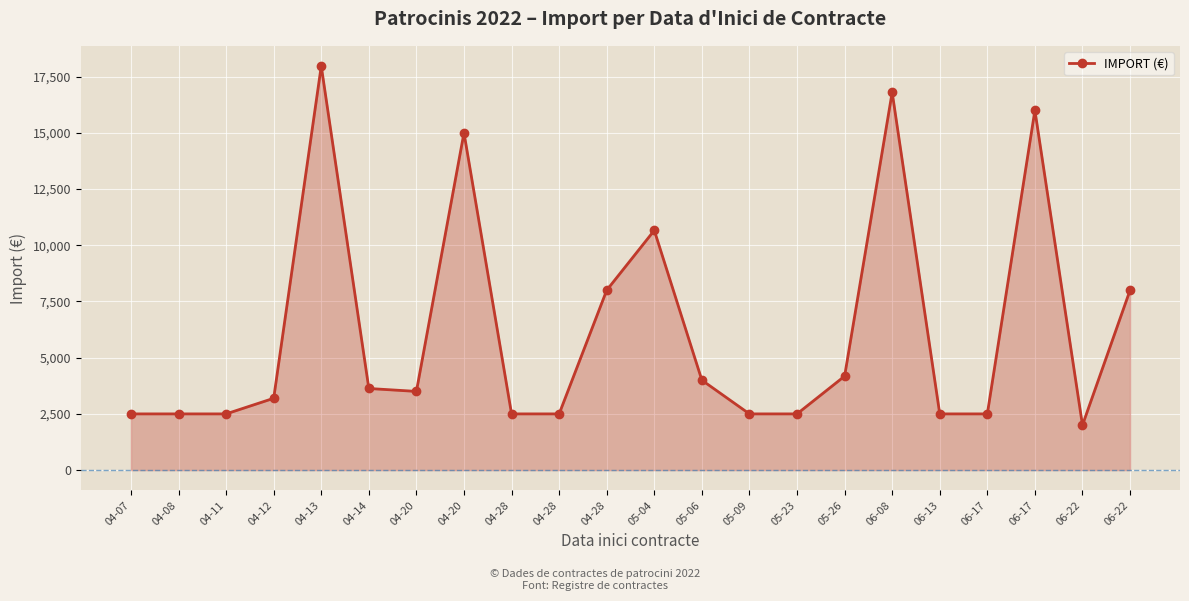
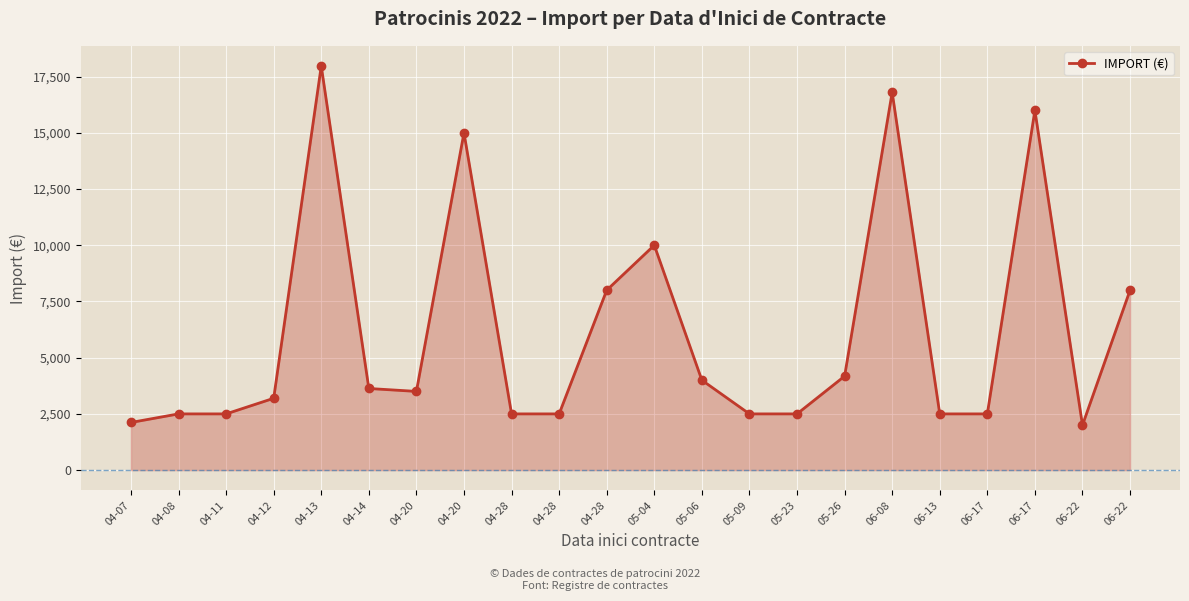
04-07: 2,500 -> 2,100
05-04: 10,700 -> 10,000
